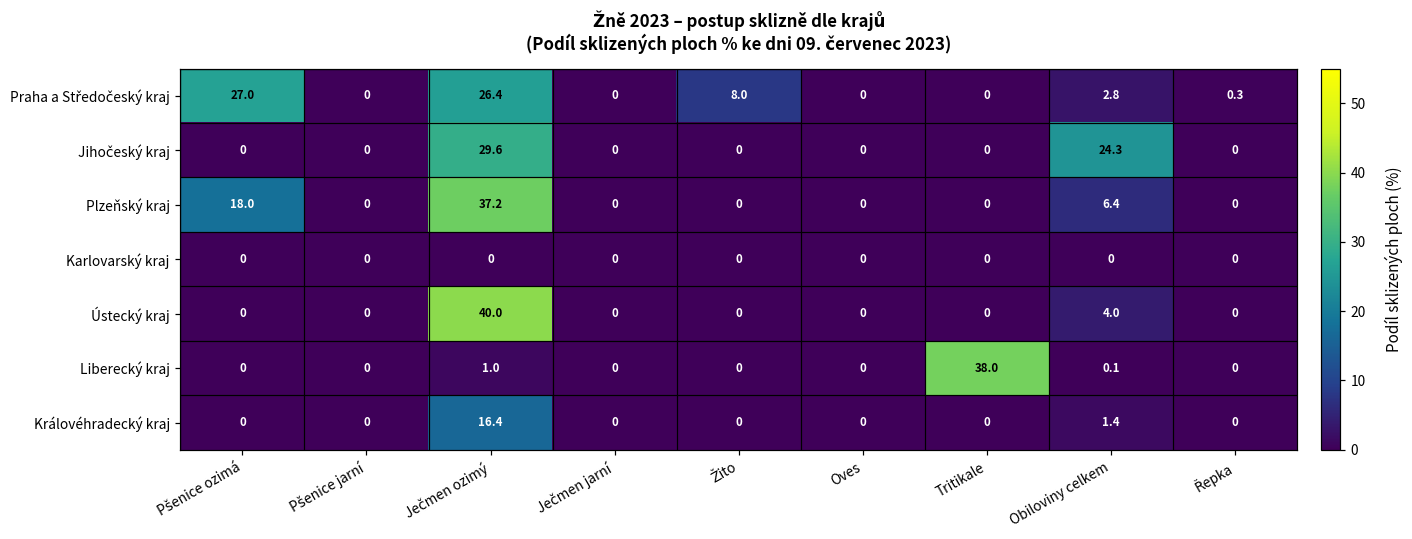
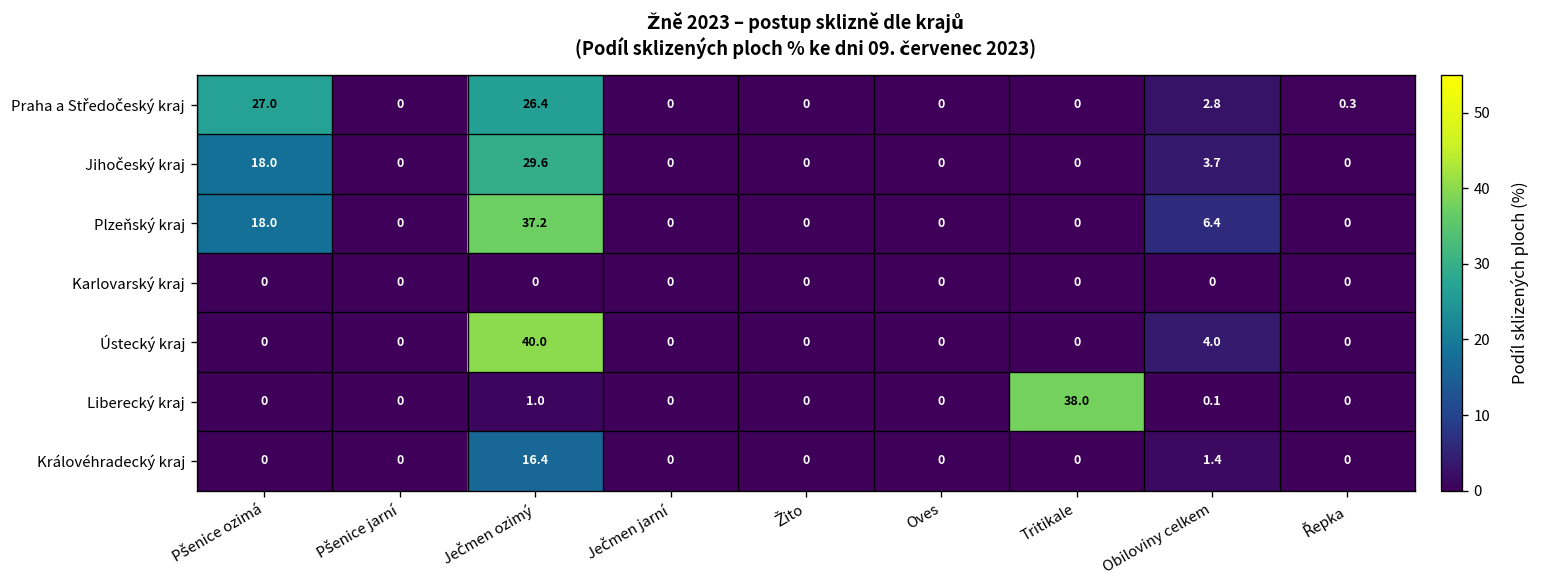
Praha a Středočeský kraj, Žito: 8.0 -> 0
Jihočeský kraj, Pšenice ozimá: 0 -> 18.0
Jihočeský kraj, Obiloviny celkem: 24.3 -> 3.7
